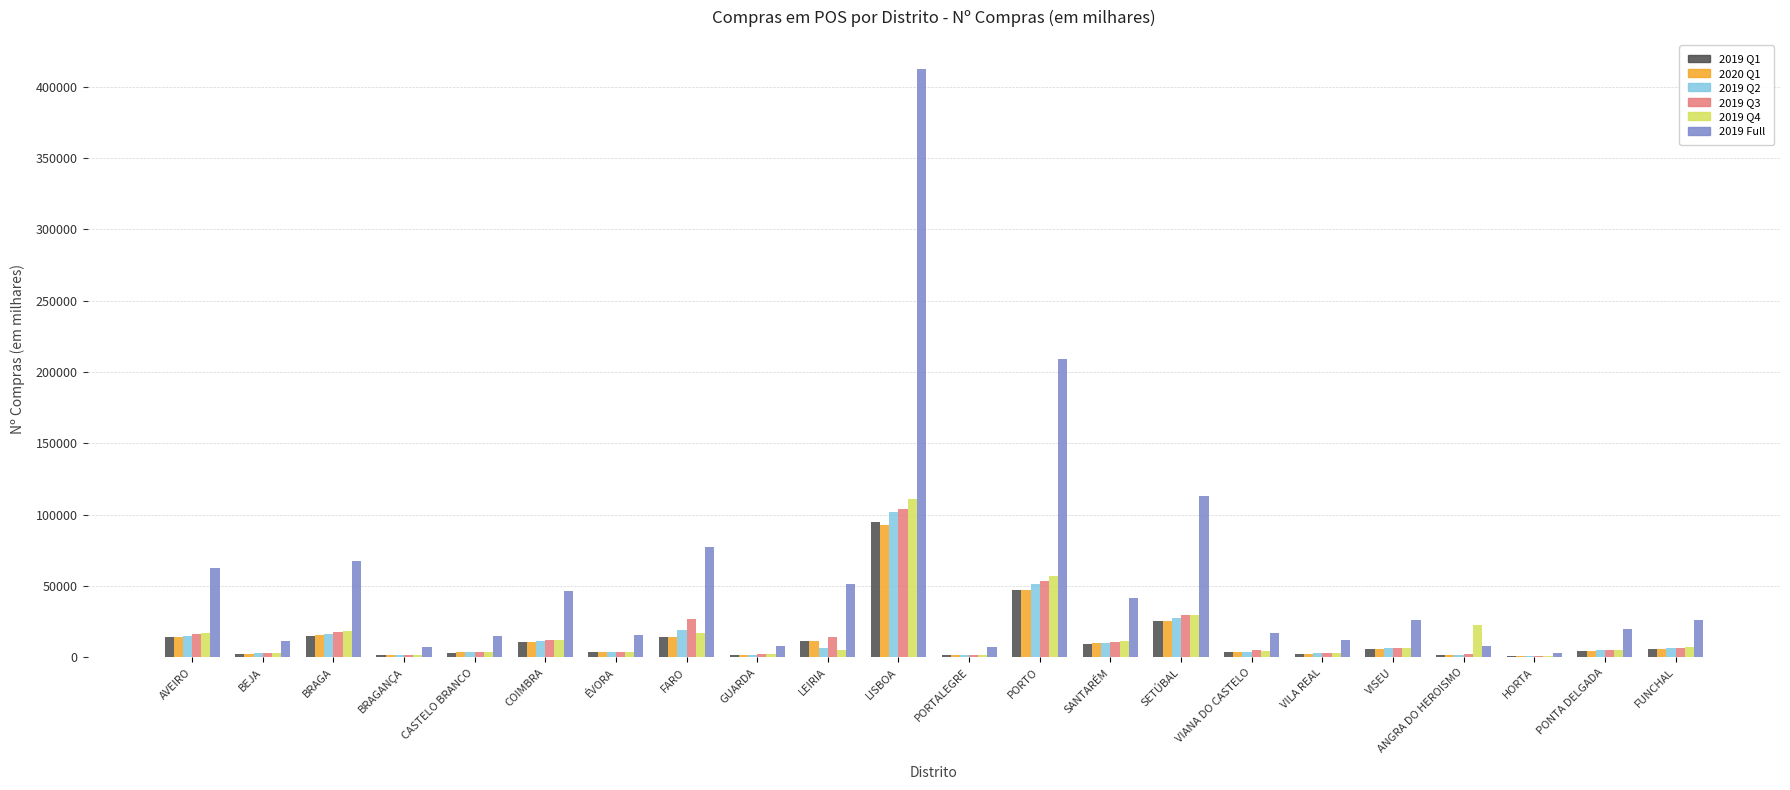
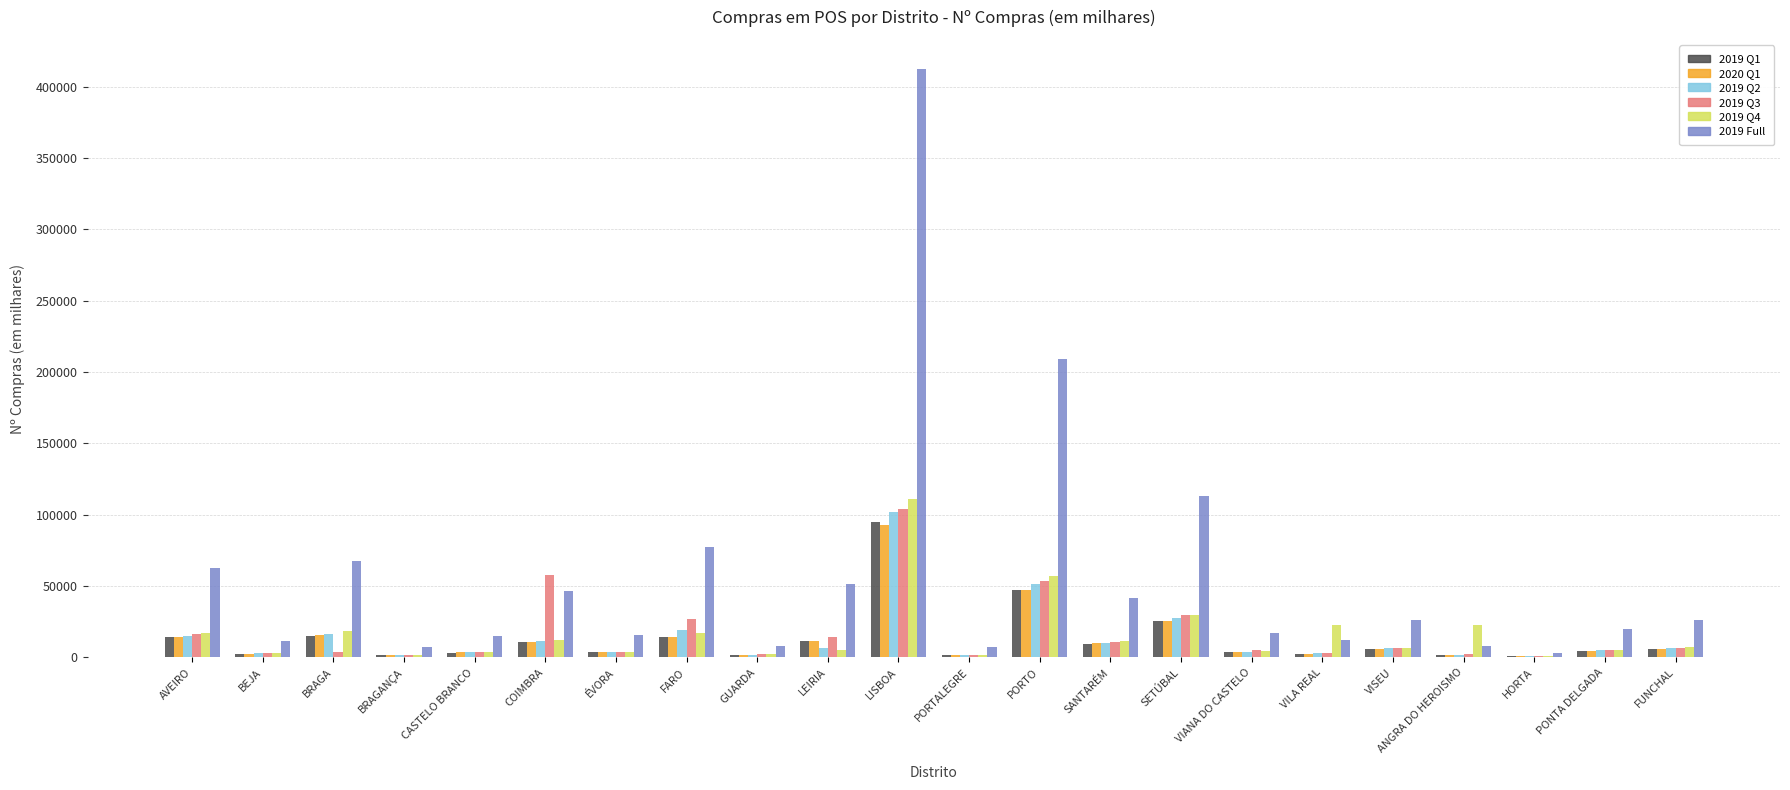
2019 Q3, BRAGA: 18000 -> 4000
2019 Q3, COIMBRA: 12000 -> 58000
2019 Q4, VILA REAL: 3000 -> 23000
